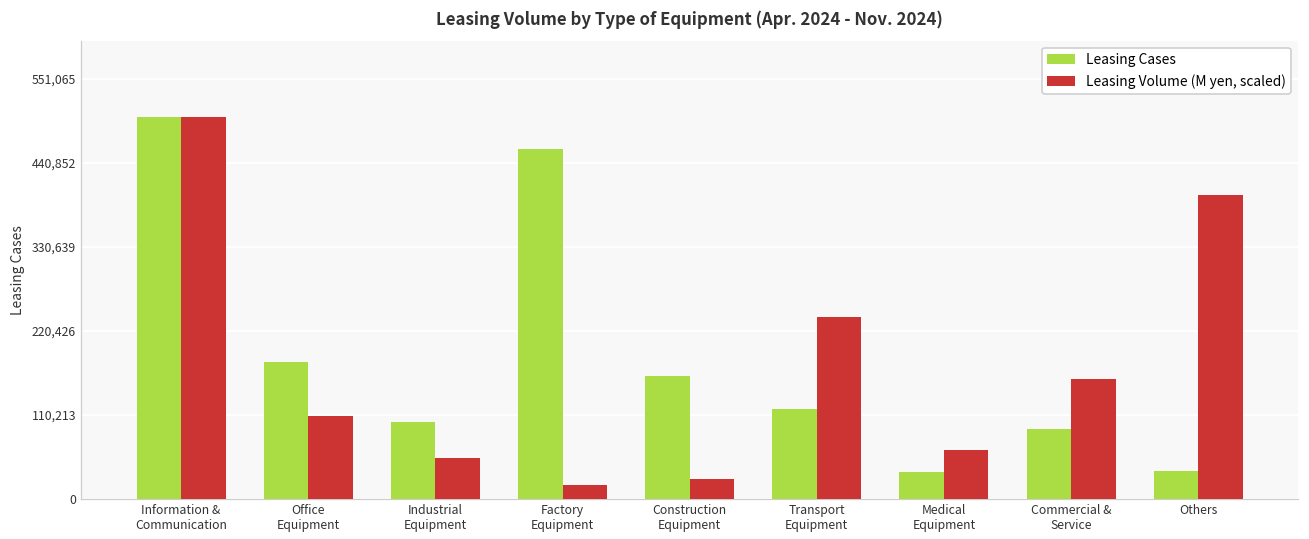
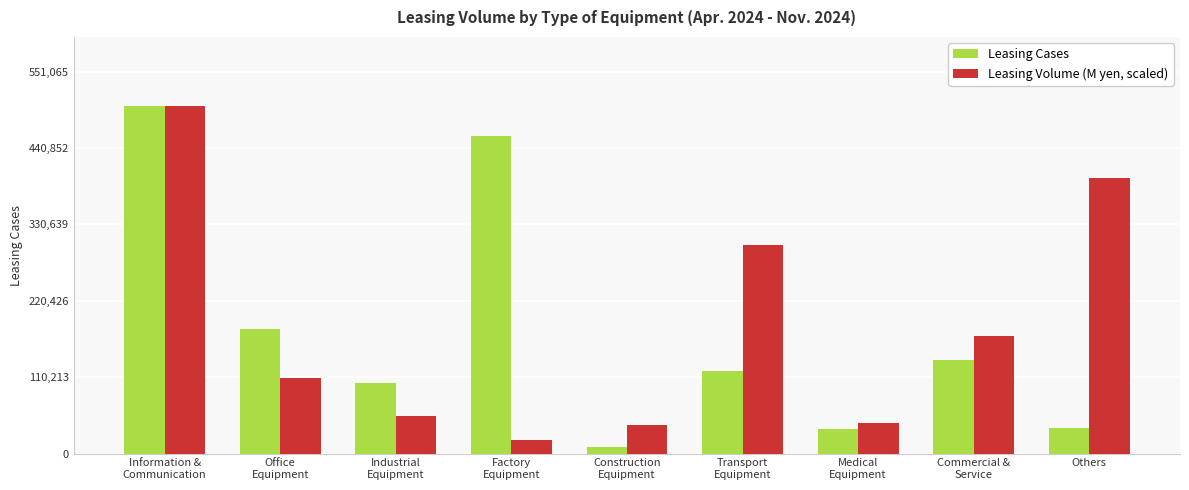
Leasing Cases, Construction Equipment: 160,000 -> 10,000
Leasing Volume (M yen, scaled), Construction Equipment: 30,000 -> 40,000
Leasing Volume (M yen, scaled), Transport Equipment: 240,000 -> 300,000
Leasing Volume (M yen, scaled), Medical Equipment: 60,000 -> 40,000
Leasing Cases, Commercial & Service: 90,000 -> 140,000
Leasing Volume (M yen, scaled), Commercial & Service: 160,000 -> 170,000
